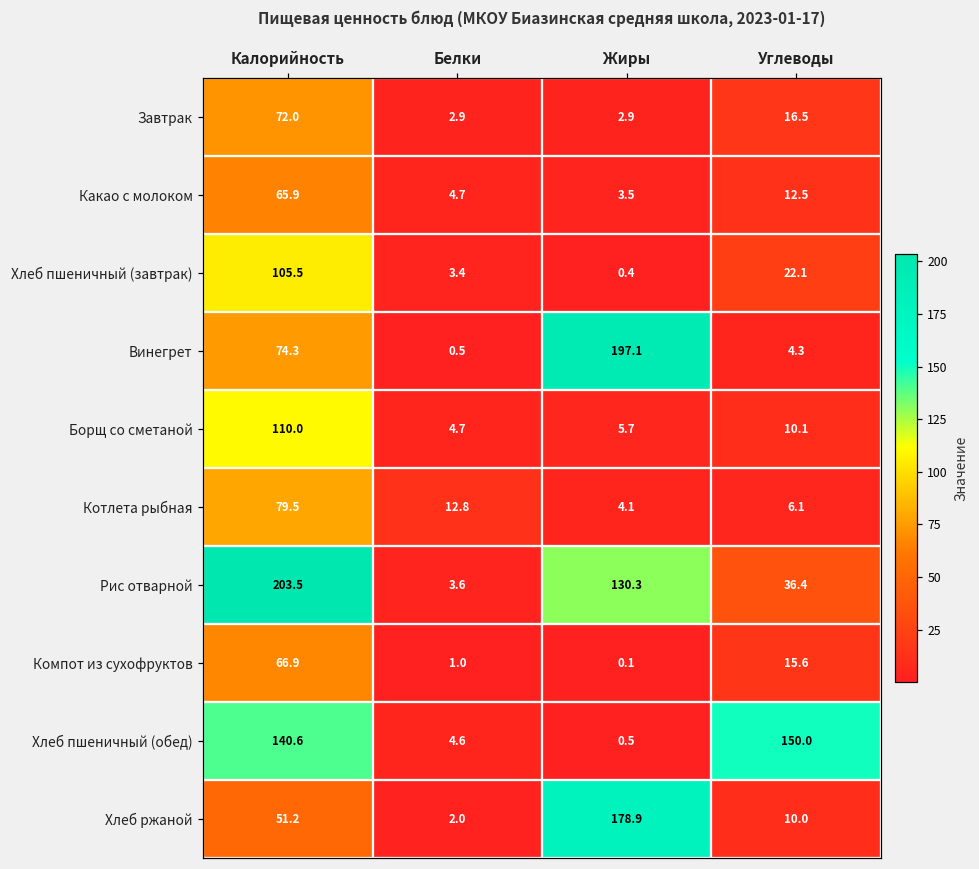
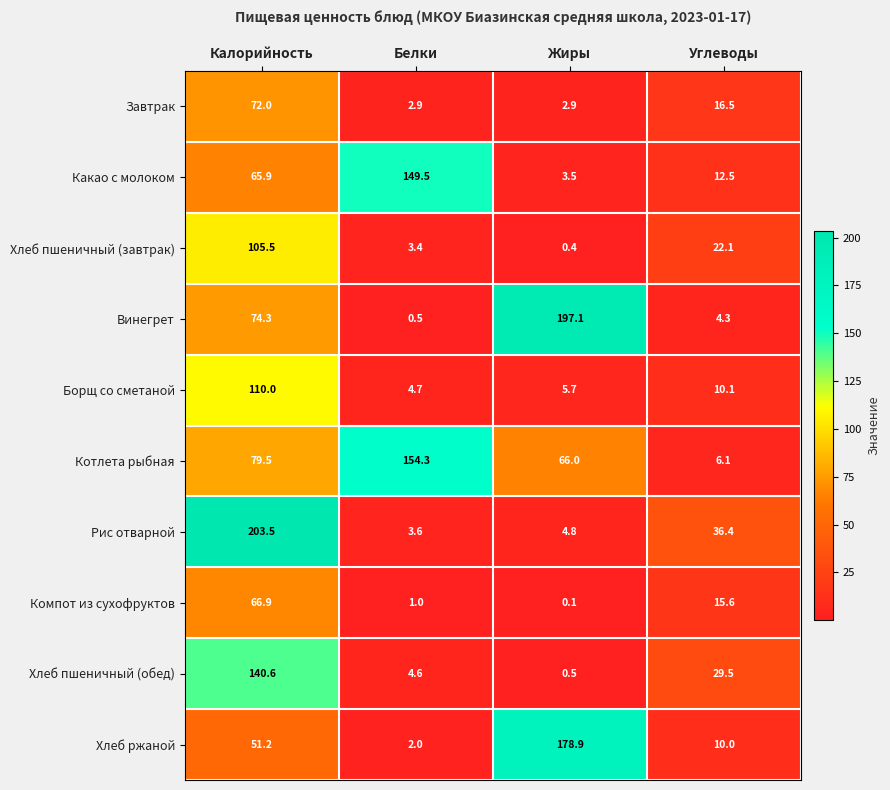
Какао с молоком, Белки: 4.7 -> 149.5
Котлета рыбная, Белки: 12.8 -> 154.3
Котлета рыбная, Жиры: 4.1 -> 66.0
Рис отварной, Жиры: 130.3 -> 4.8
Хлеб пшеничный (обед), Углеводы: 150.0 -> 29.5
